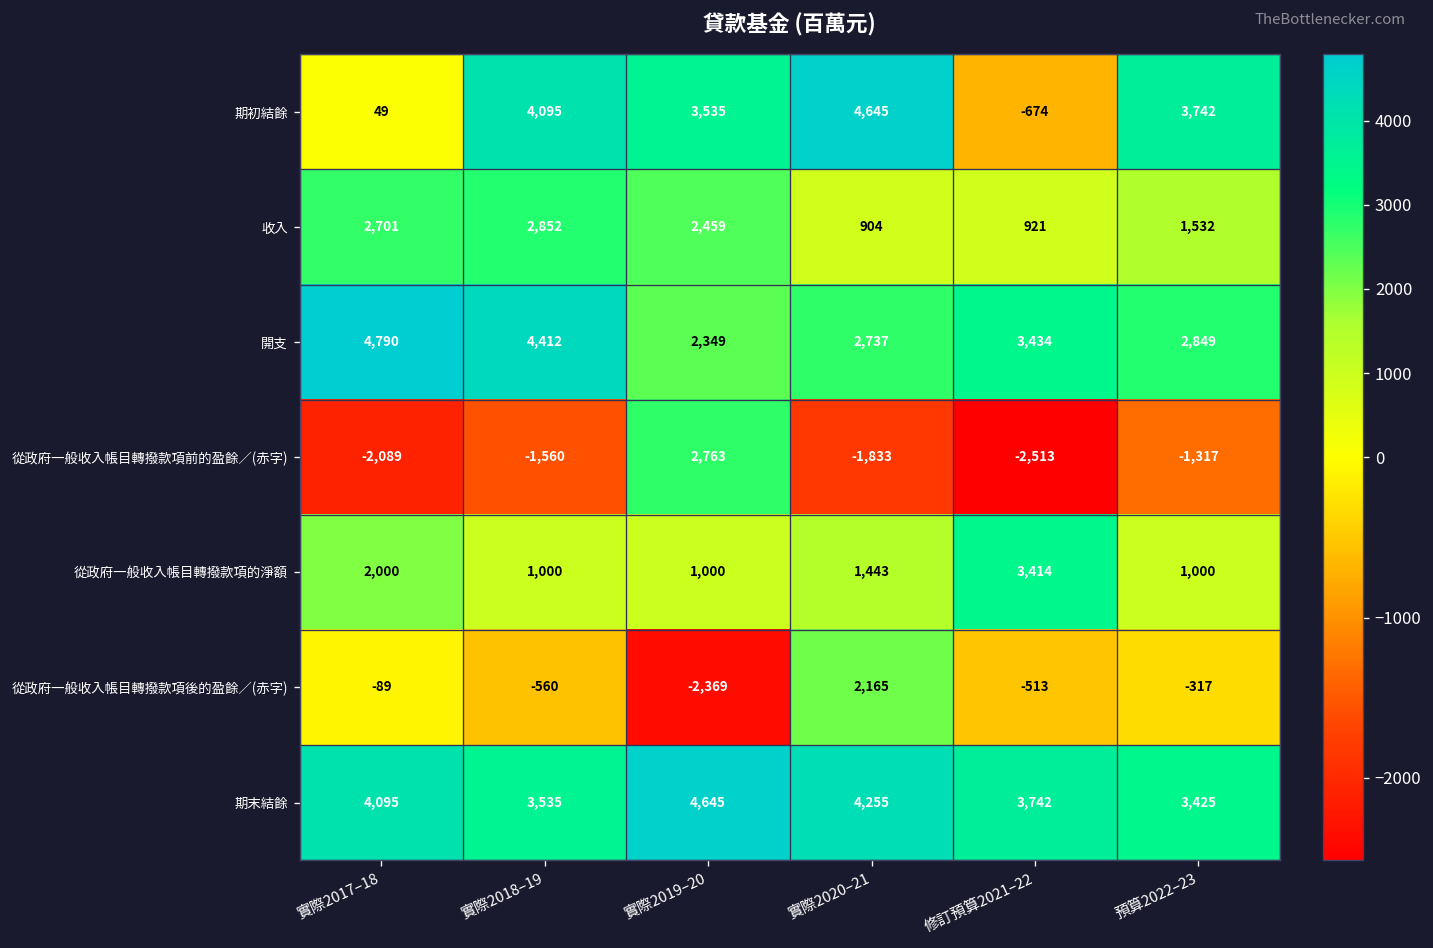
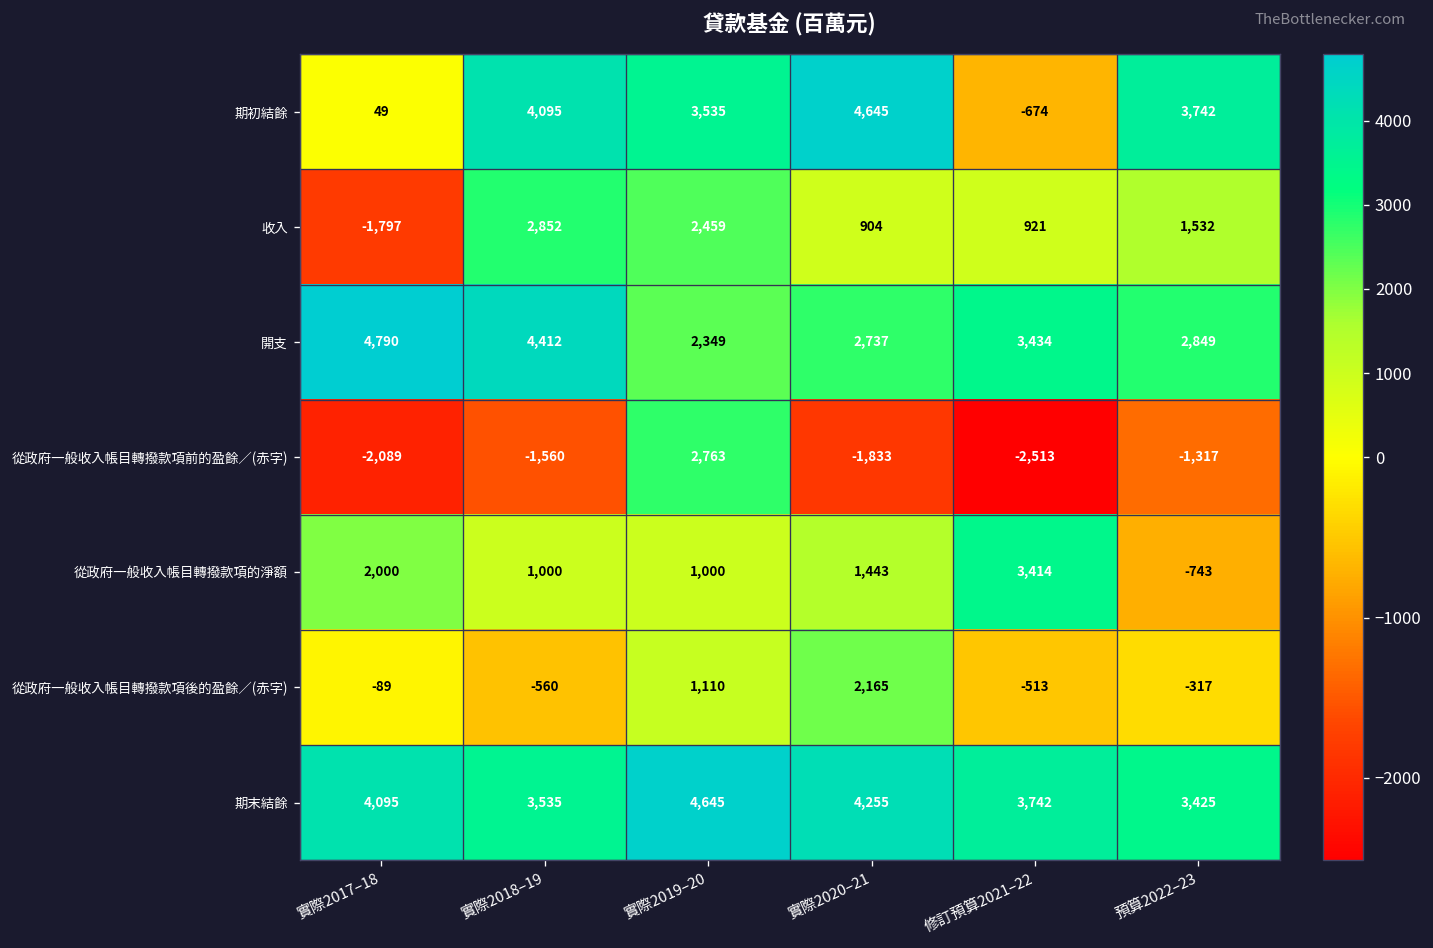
收入, 實際2017–18: 2,701 -> -1,797
從政府一般收入帳目轉撥款項的淨額, 預算2022–23: 1,000 -> -743
從政府一般收入帳目轉撥款項後的盈餘／(赤字), 實際2019–20: -2,369 -> 1,110
